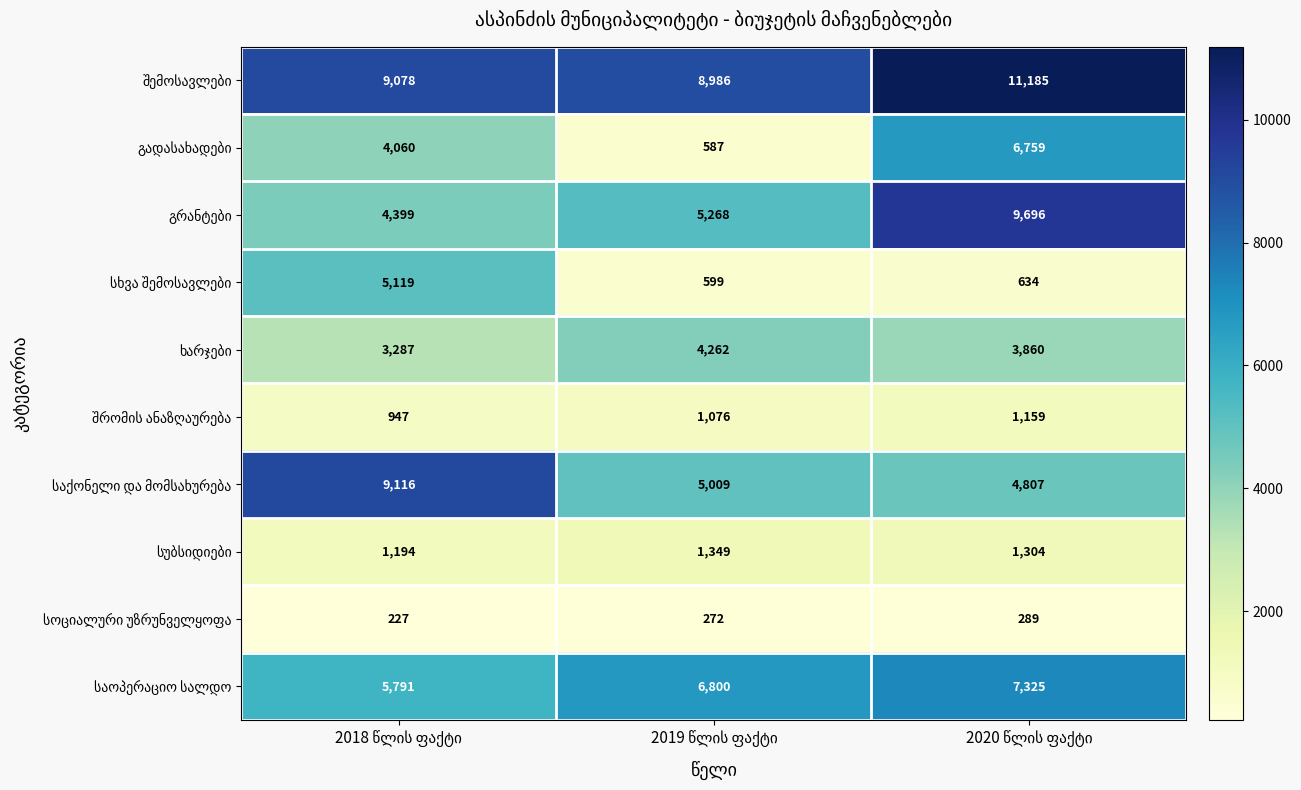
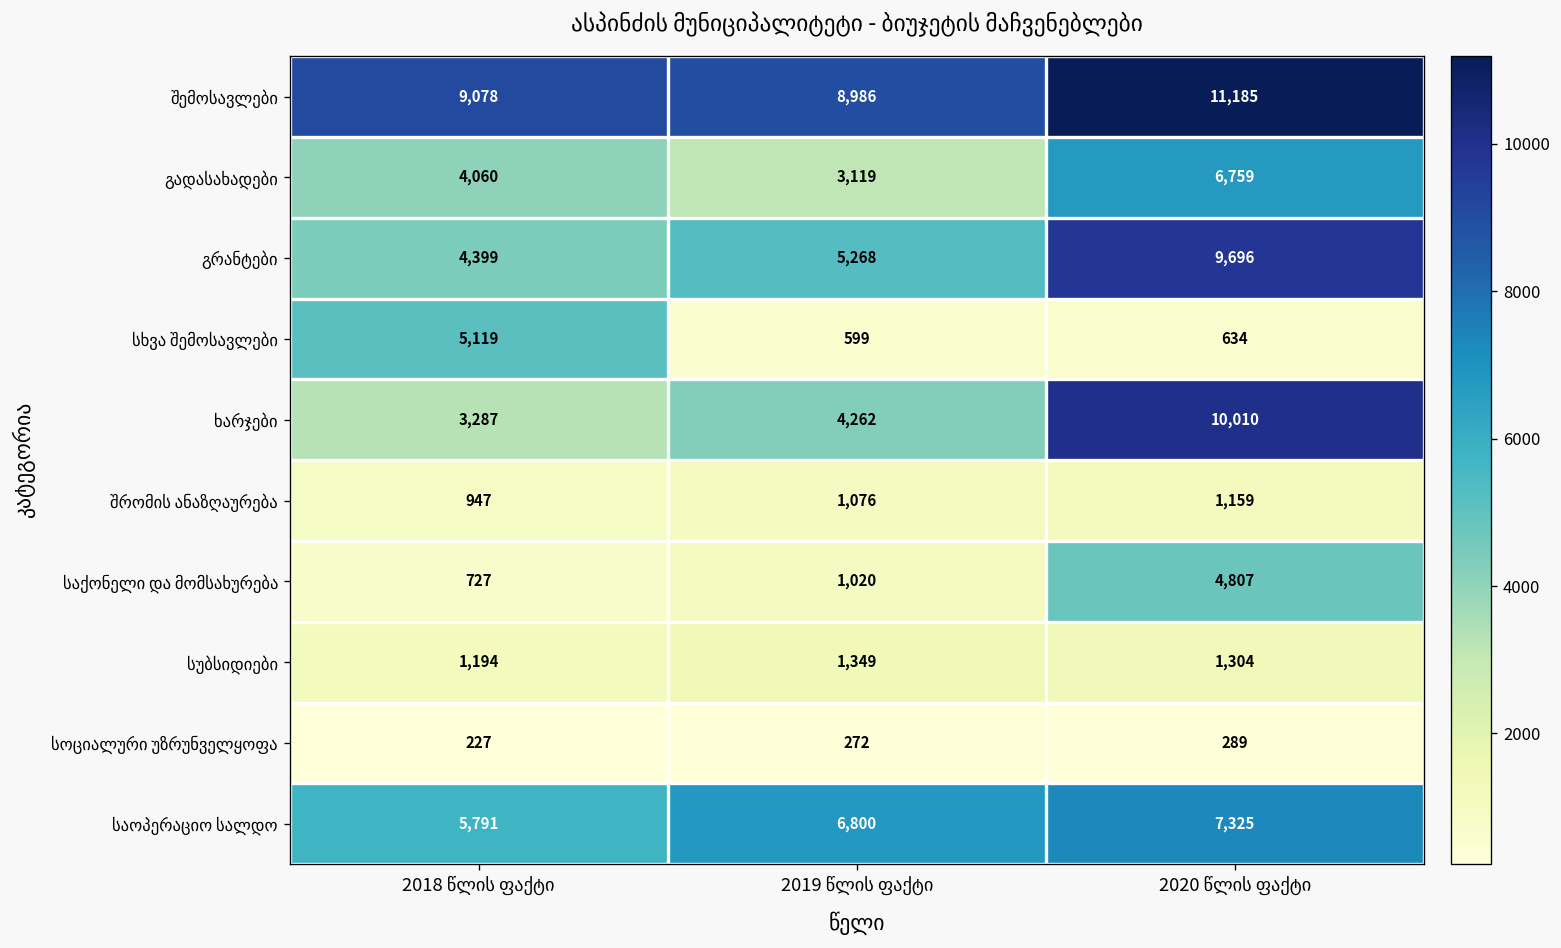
გადასახადები, 2019 წლის ფაქტი: 587 -> 3,119
ხარჯები, 2020 წლის ფაქტი: 3,860 -> 10,010
საქონელი და მომსახურება, 2018 წლის ფაქტი: 9,116 -> 727
საქონელი და მომსახურება, 2019 წლის ფაქტი: 5,009 -> 1,020
